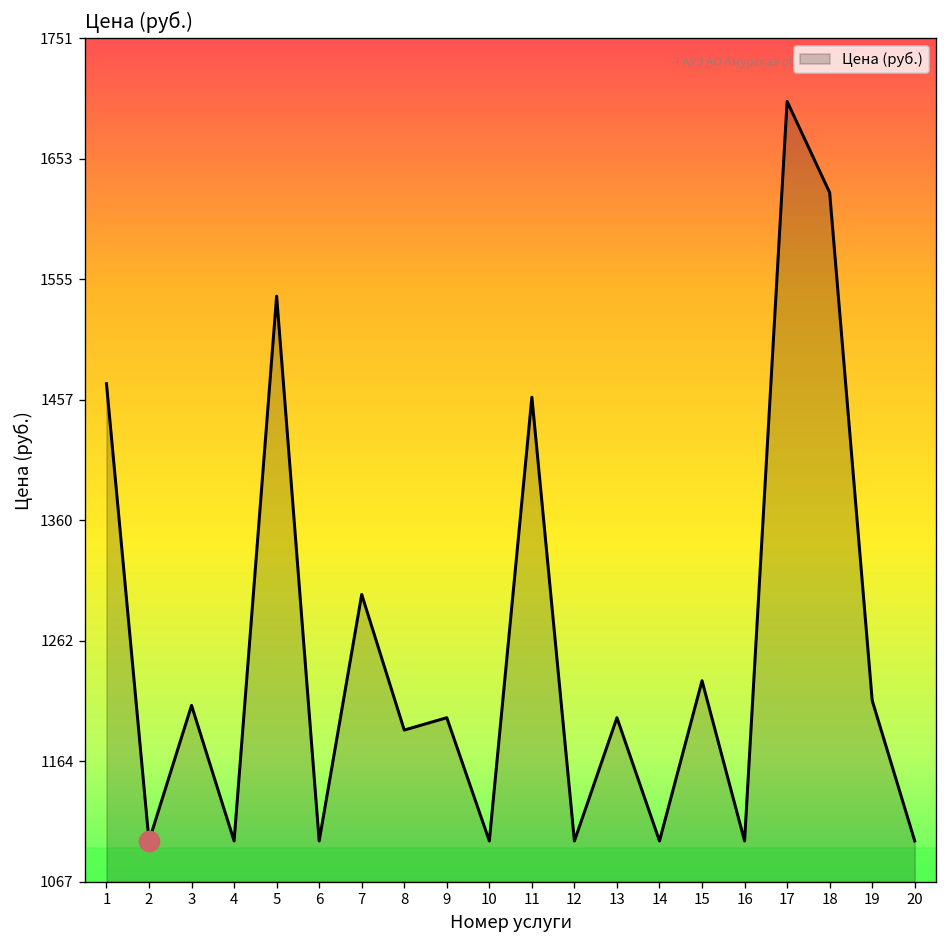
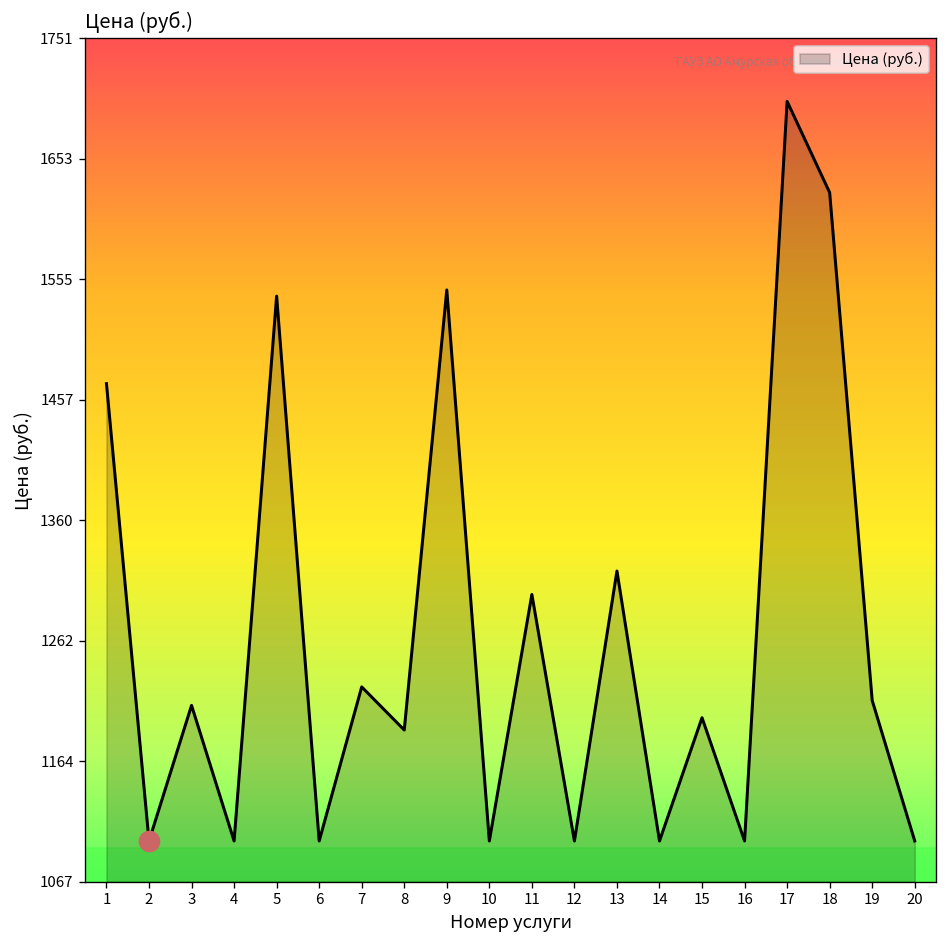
Цена (руб.), 7: 1300 -> 1225
Цена (руб.), 9: 1200 -> 1547
Цена (руб.), 11: 1460 -> 1300
Цена (руб.), 13: 1200 -> 1319
Цена (руб.), 15: 1230 -> 1200
